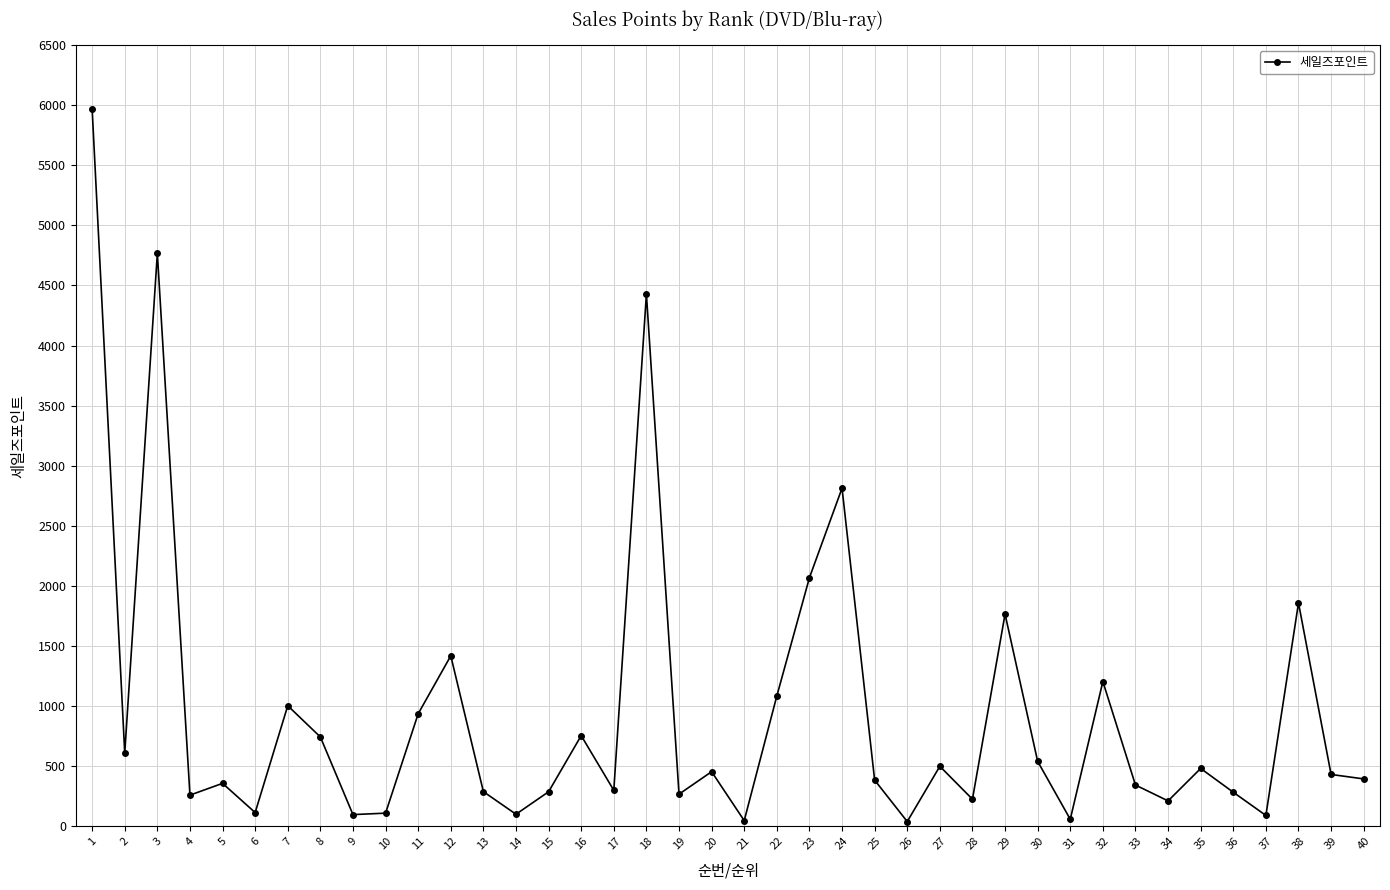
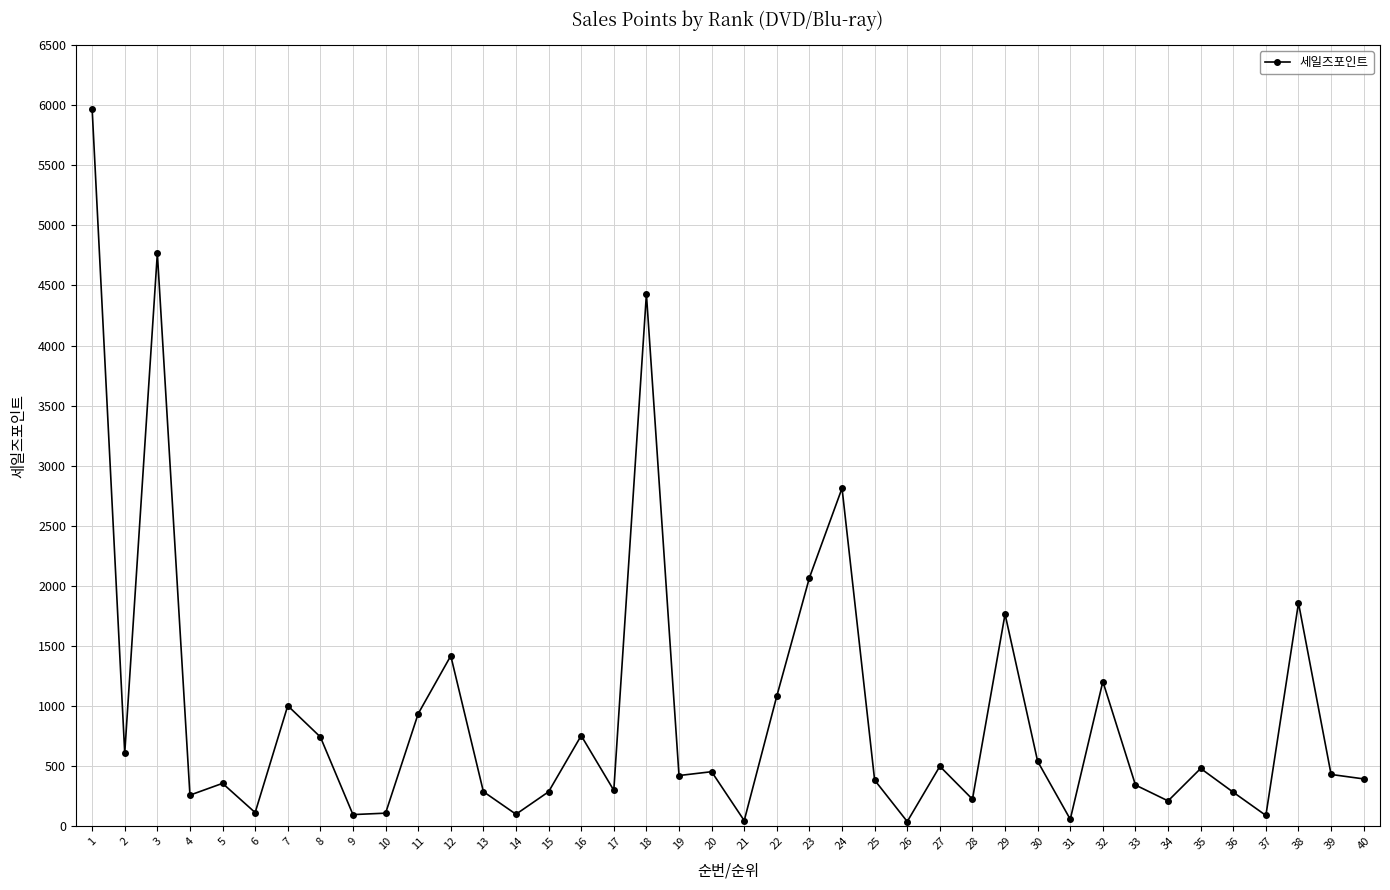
19: 270 -> 420
